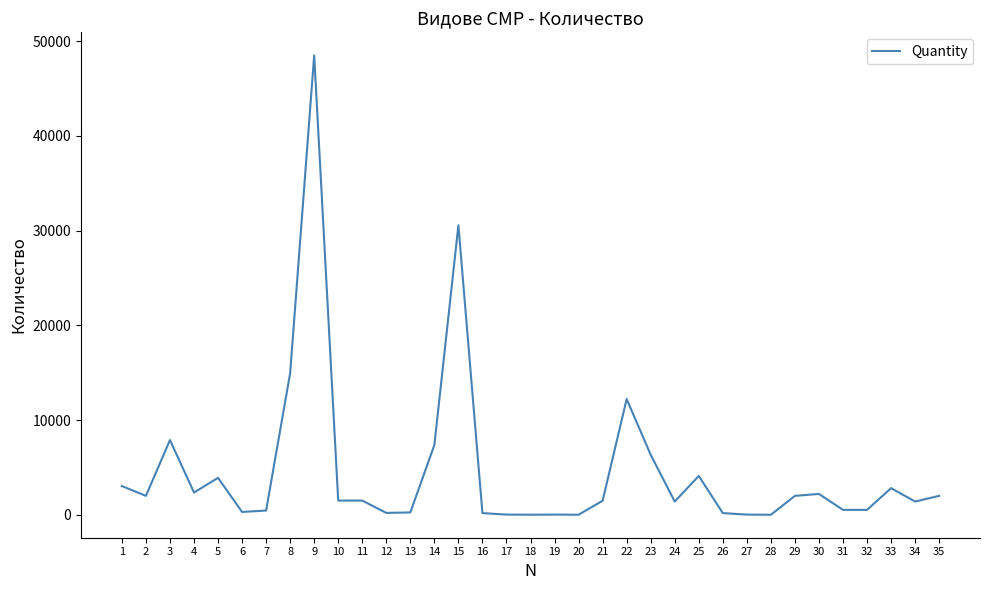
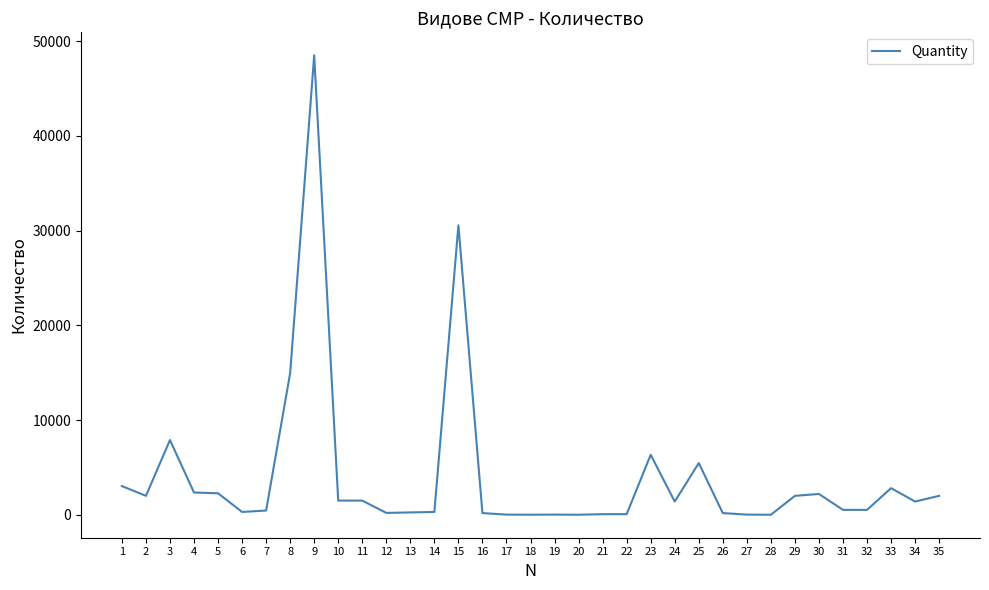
5: 4000 -> 2000
14: 7000 -> 0
21: 1000 -> 0
22: 12000 -> 0
25: 4000 -> 5000
